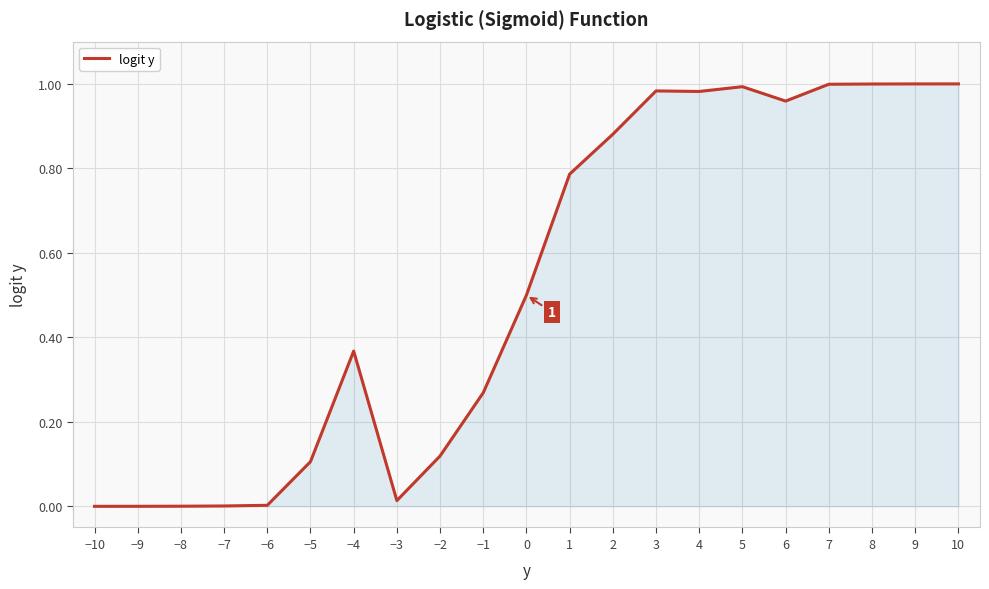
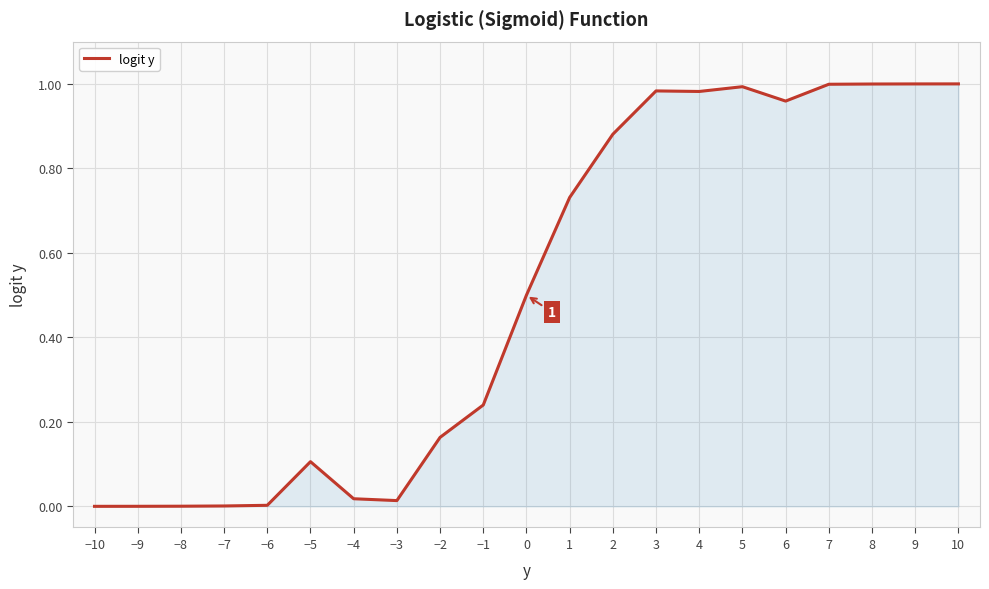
−4: 0.37 -> 0.02
−2: 0.12 -> 0.16
−1: 0.27 -> 0.24
1: 0.79 -> 0.73
